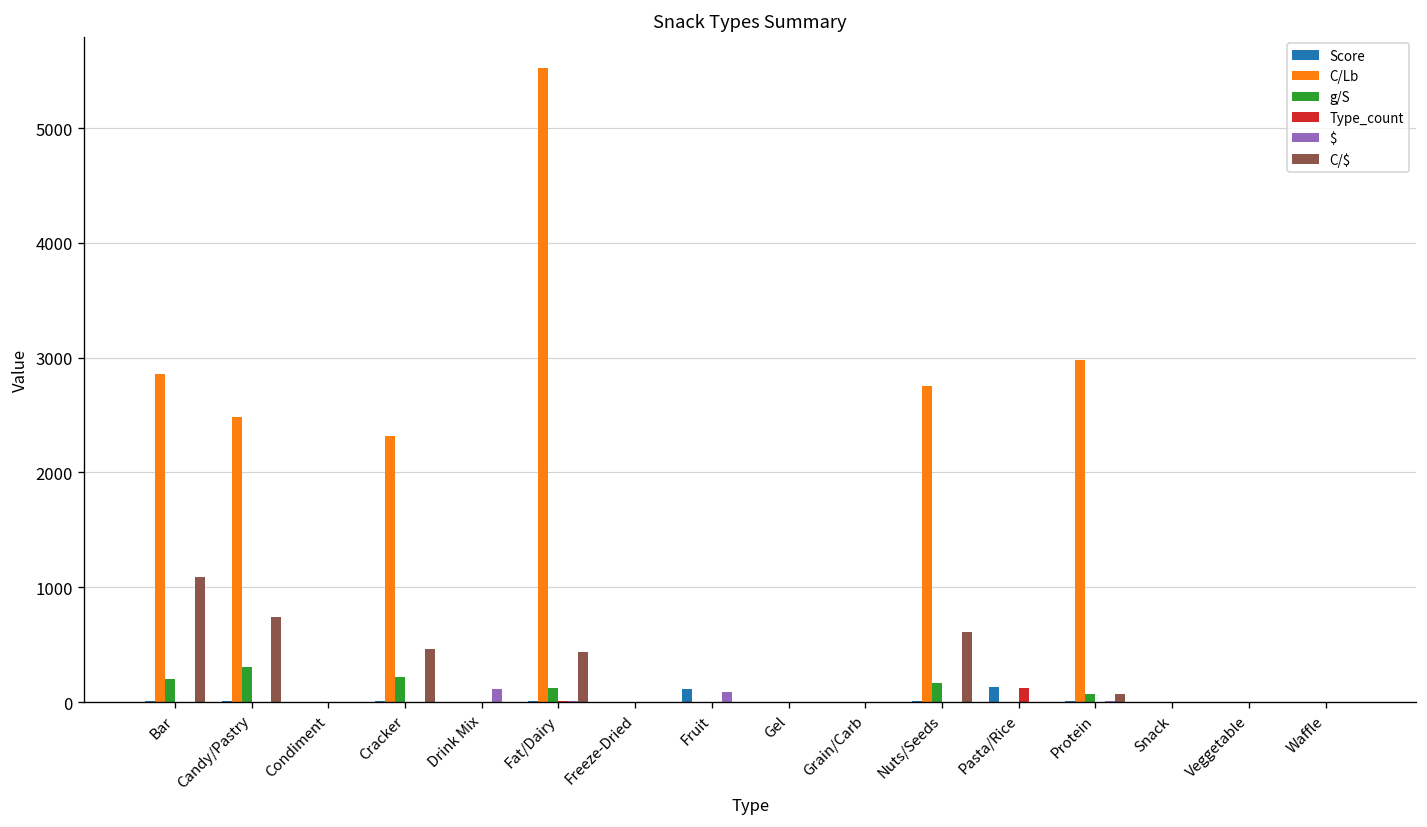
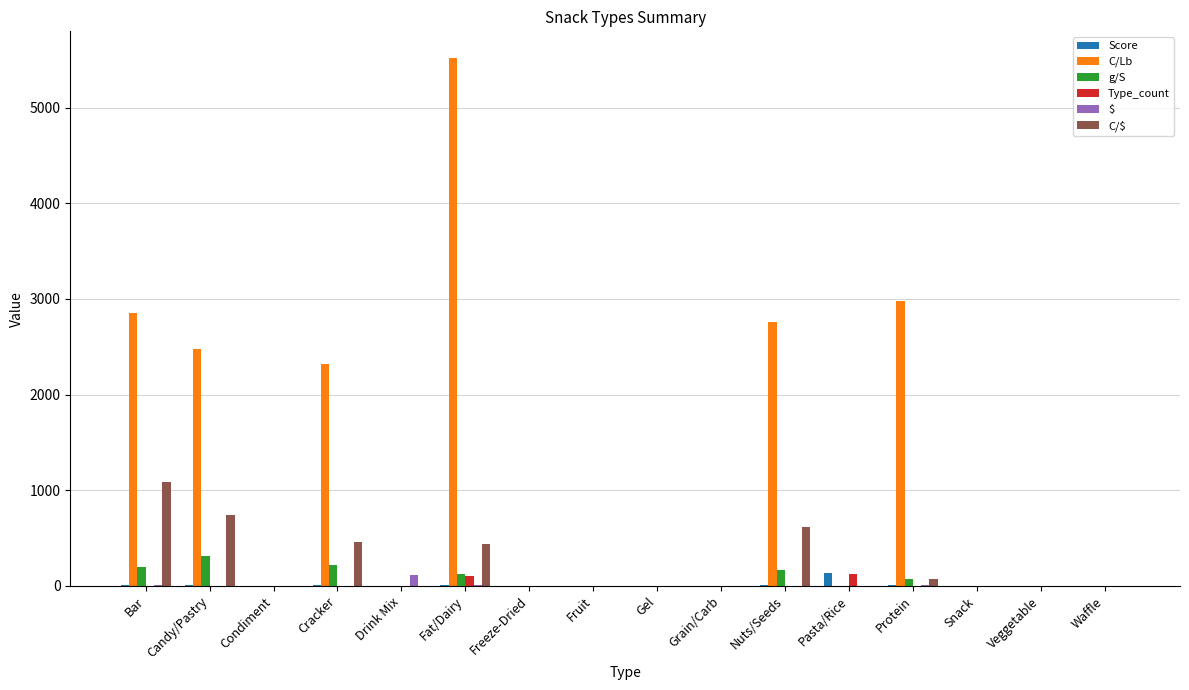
Type_count, Fat/Dairy: 0 -> 100
Score, Fruit: 100 -> 0
$, Fruit: 100 -> 0
